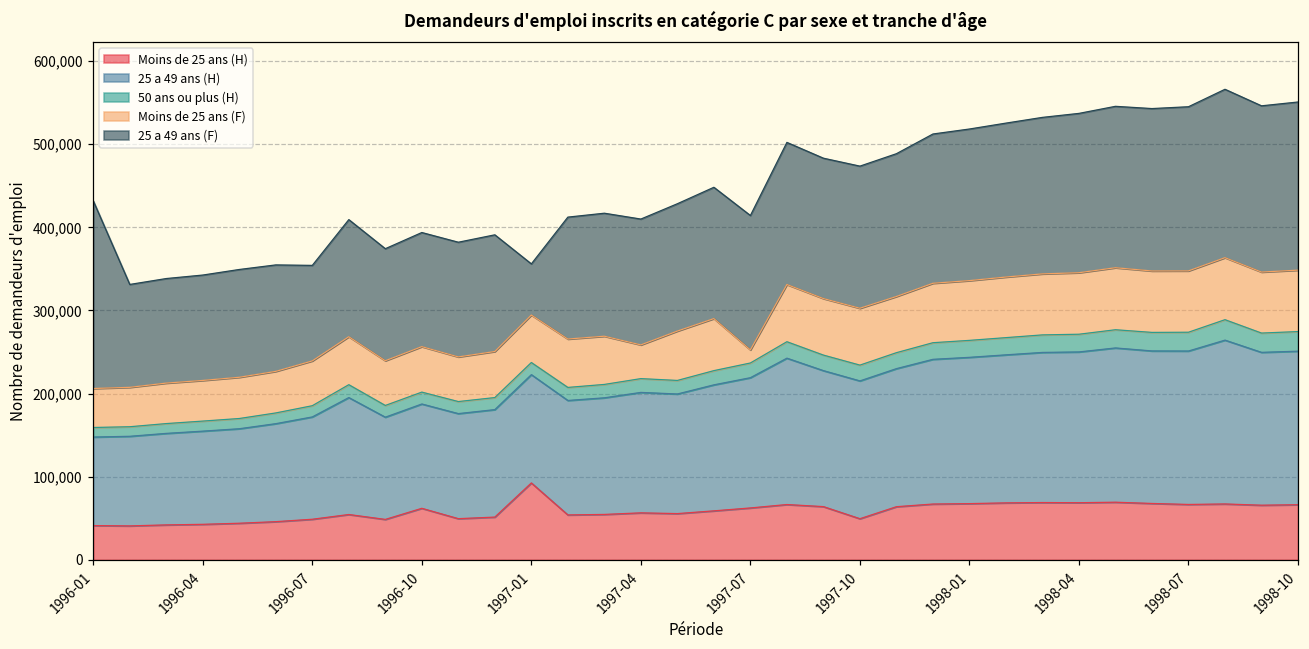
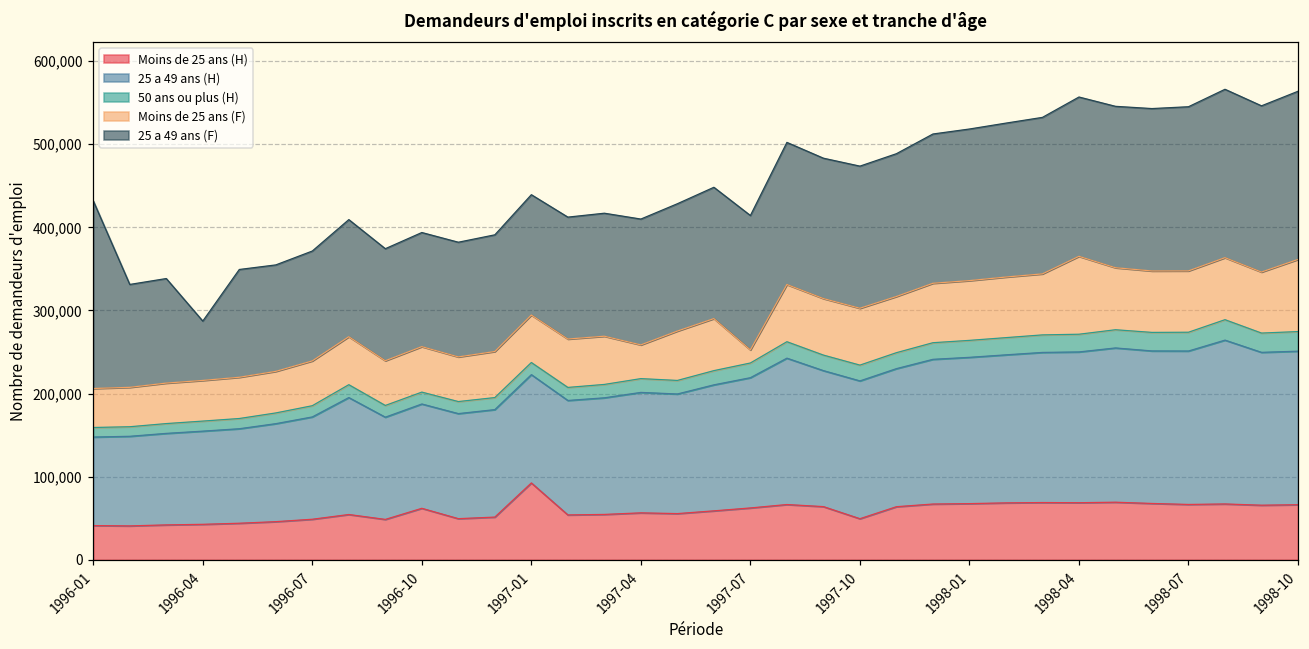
25 a 49 ans (F), 1996-04: 130,000 -> 70,000
25 a 49 ans (F), 1996-07: 110,000 -> 130,000
25 a 49 ans (F), 1997-01: 60,000 -> 140,000
Moins de 25 ans (F), 1998-04: 70,000 -> 90,000
Moins de 25 ans (F), 1998-10: 70,000 -> 90,000
